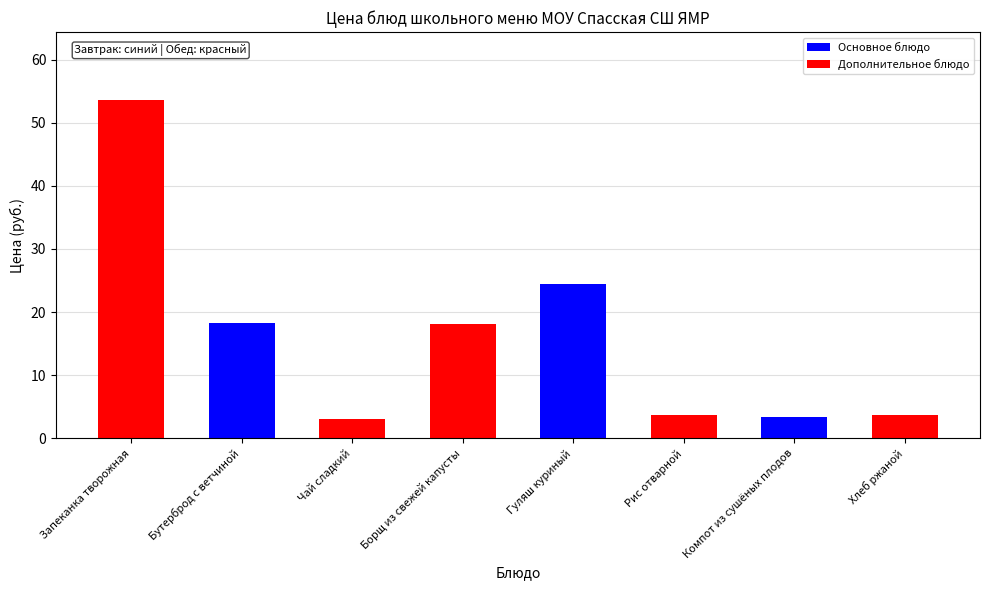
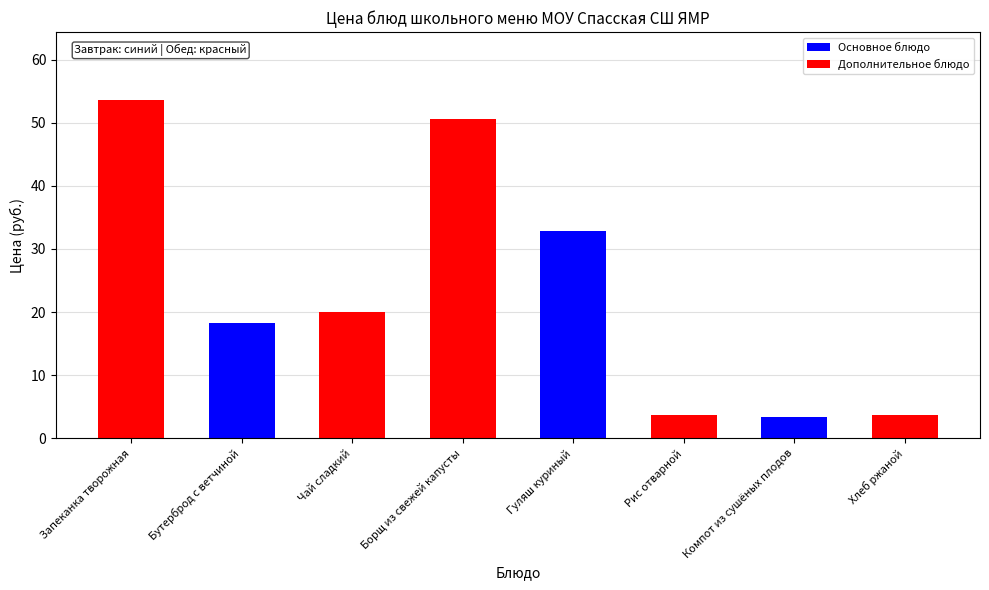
Дополнительное блюдо, Чай сладкий: 3 -> 20
Дополнительное блюдо, Борщ из свежей капусты: 18 -> 51
Основное блюдо, Гуляш куриный: 24 -> 33
